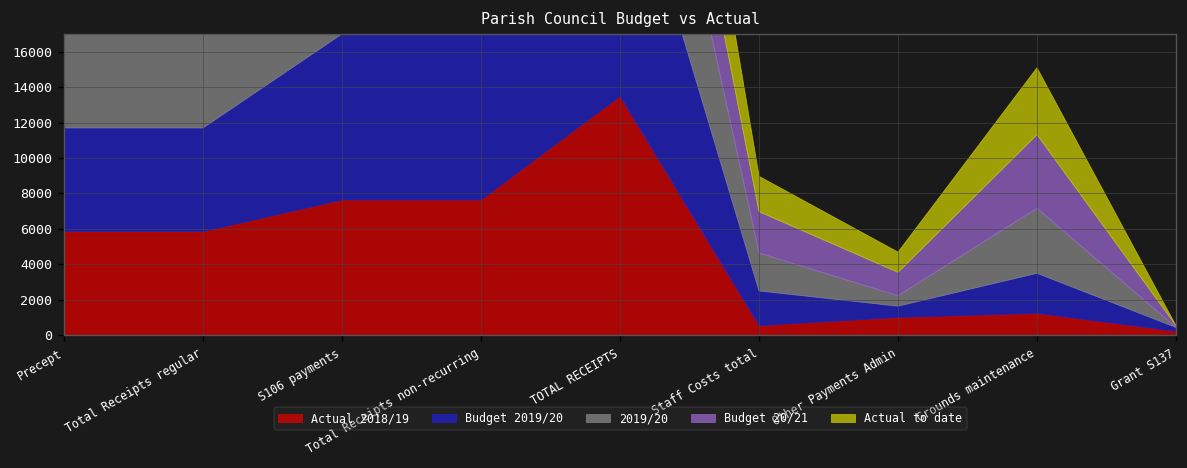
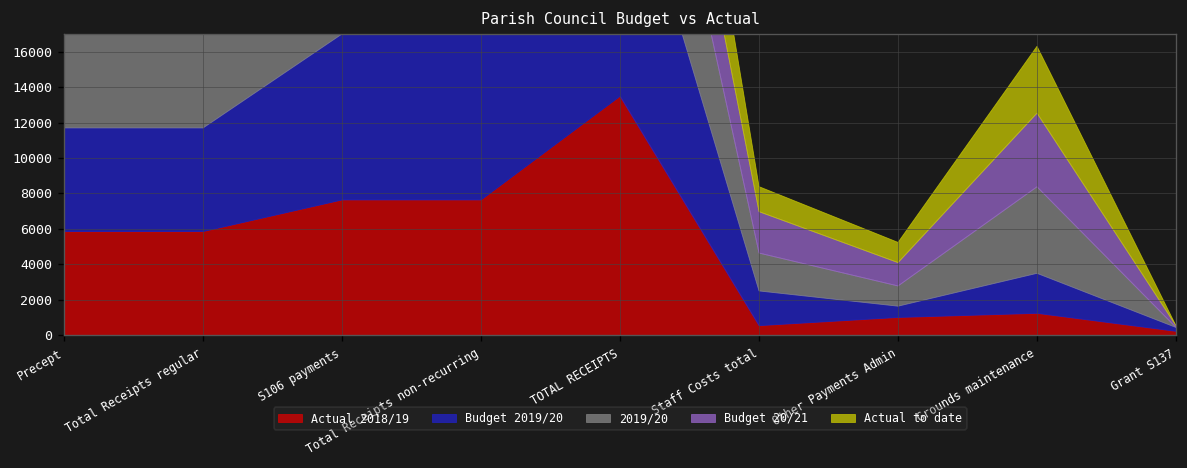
Actual to date, Staff Costs total: 2000 -> 1400
2019/20, Other Payments Admin: 600 -> 1100
2019/20, Grounds maintenance: 3700 -> 4900
